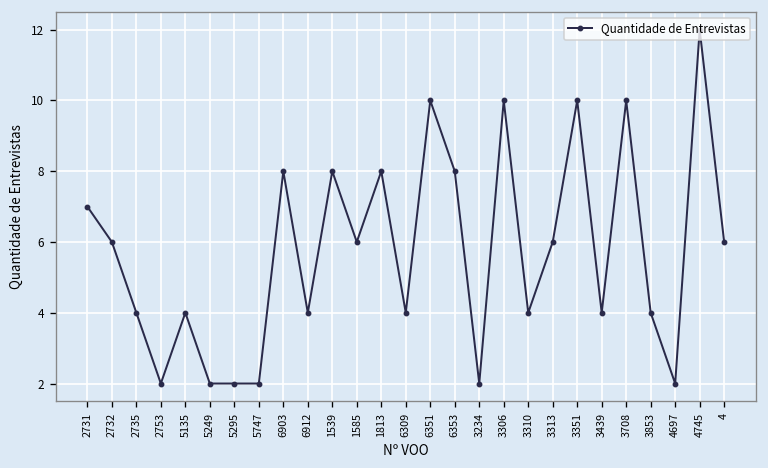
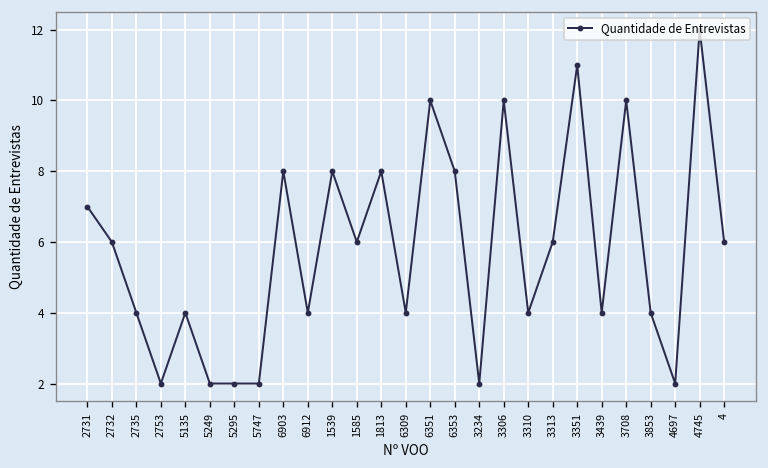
3351: 10 -> 11
